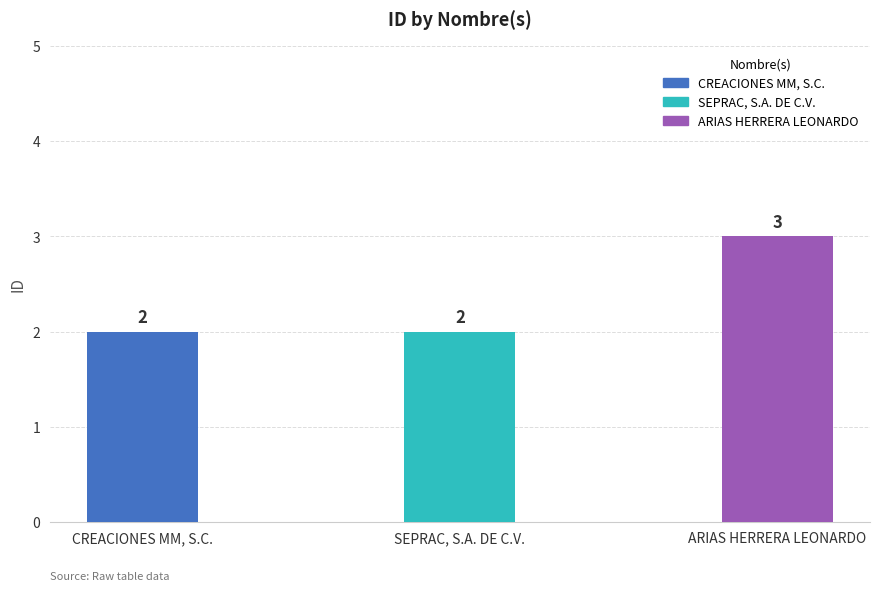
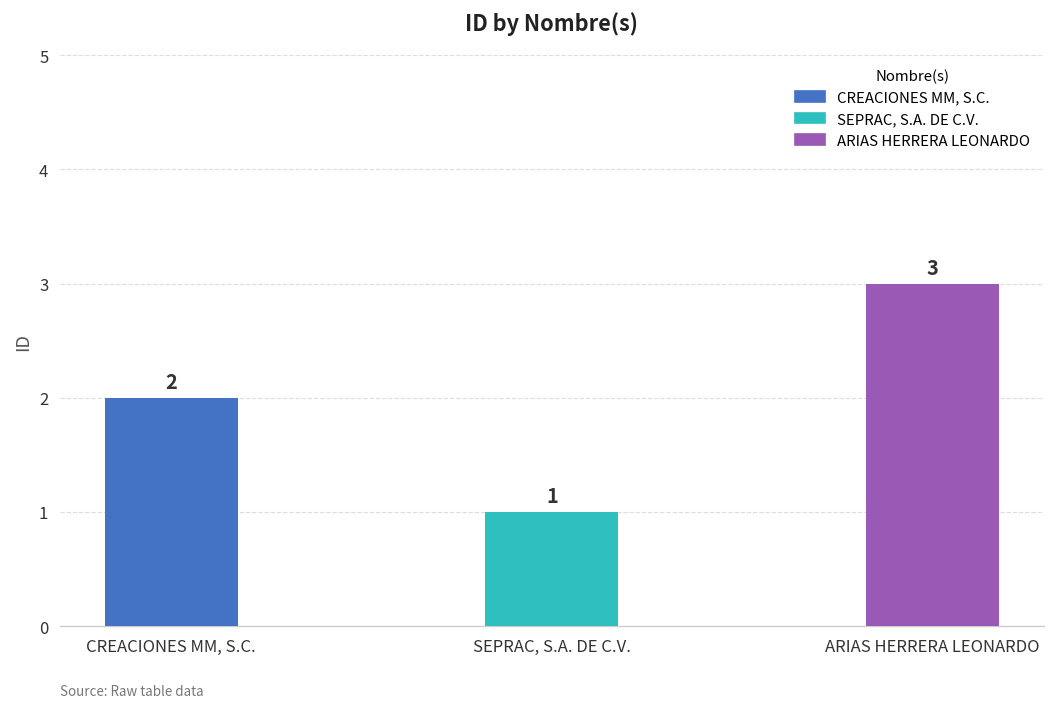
SEPRAC, S.A. DE C.V.: 2 -> 1
